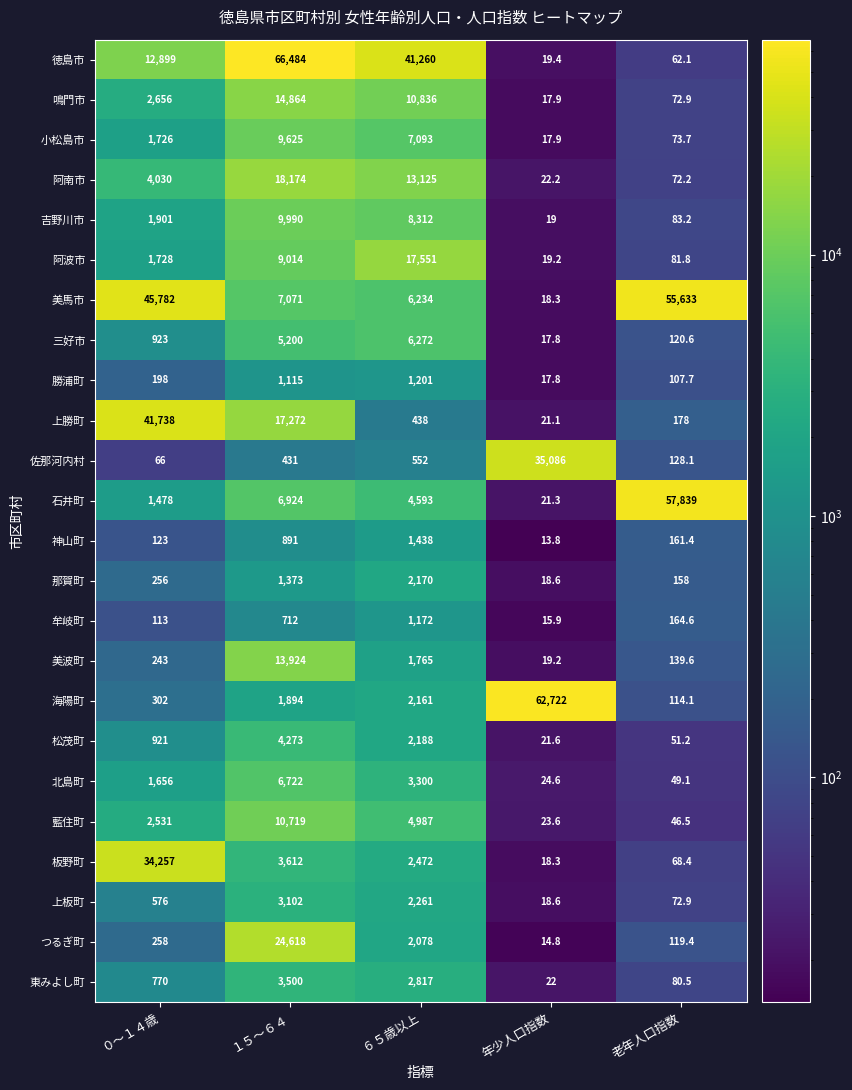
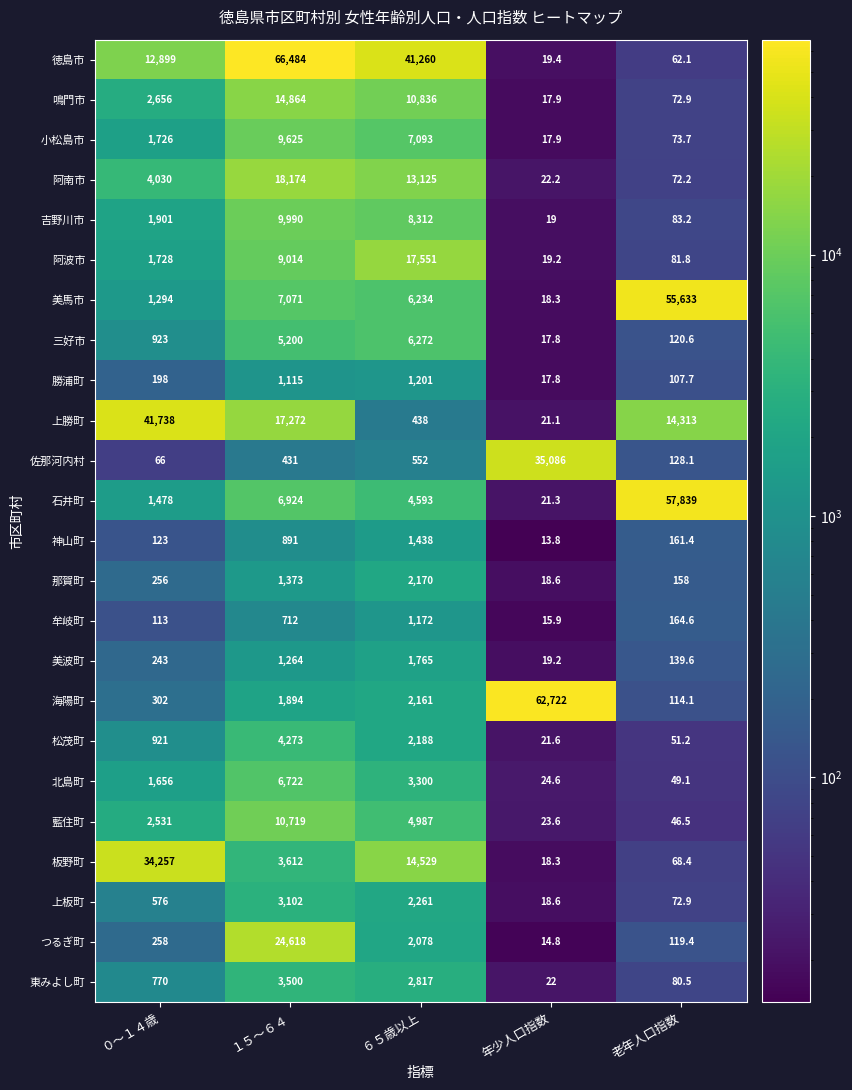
美馬市, ０～１４歳: 45,782 -> 1,294
上勝町, 老年人口指数: 178 -> 14,313
美波町, １５～６４: 13,924 -> 1,264
板野町, ６５歳以上: 2,472 -> 14,529
